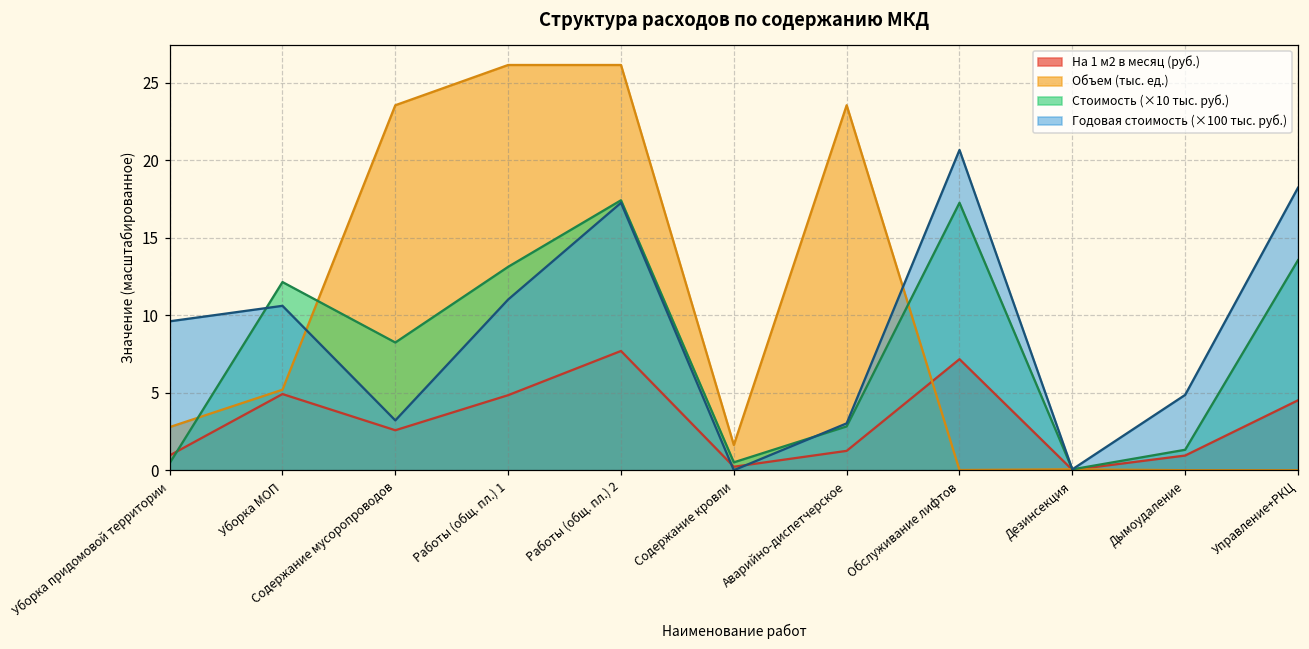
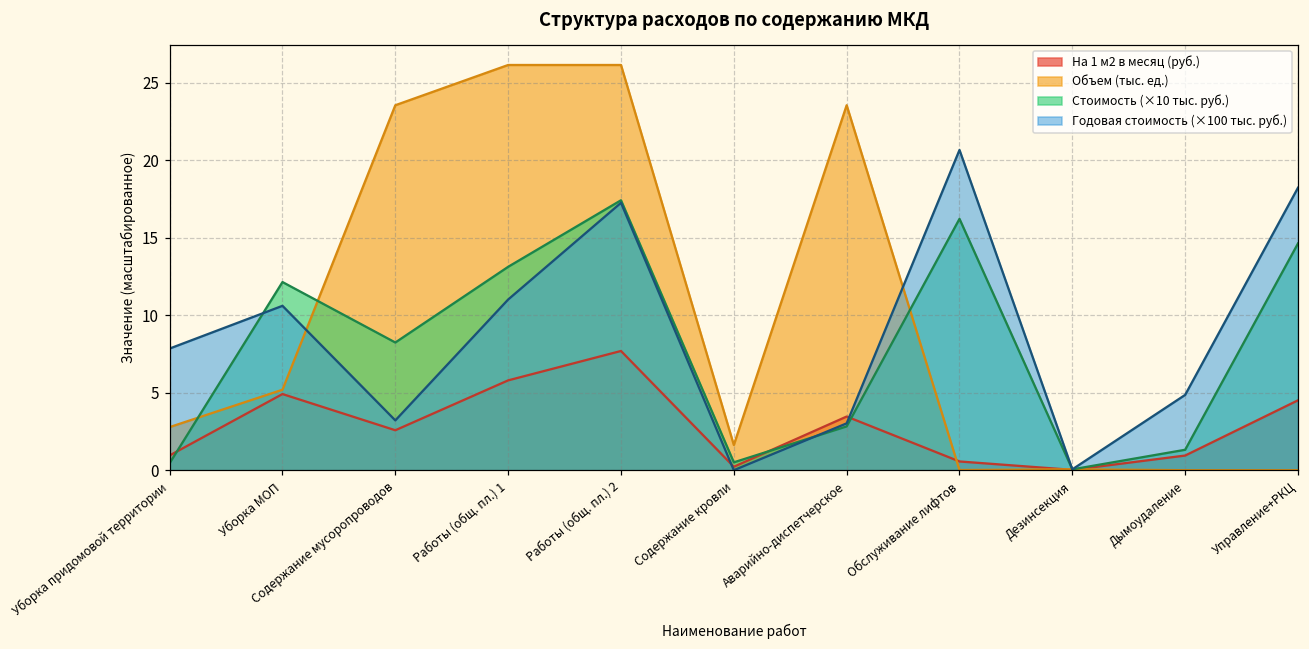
Годовая стоимость (×100 тыс. руб.), Уборка придомовой территории: 9.6 -> 7.8
На 1 м2 в месяц (руб.), Работы (общ. пл.) 1: 4.8 -> 5.8
На 1 м2 в месяц (руб.), Аварийно-диспетчерское: 1.2 -> 3.5
На 1 м2 в месяц (руб.), Обслуживание лифтов: 7.2 -> 0.6
Стоимость (×10 тыс. руб.), Обслуживание лифтов: 17.3 -> 16.2
Стоимость (×10 тыс. руб.), Управление+РКЦ: 13.5 -> 14.6
